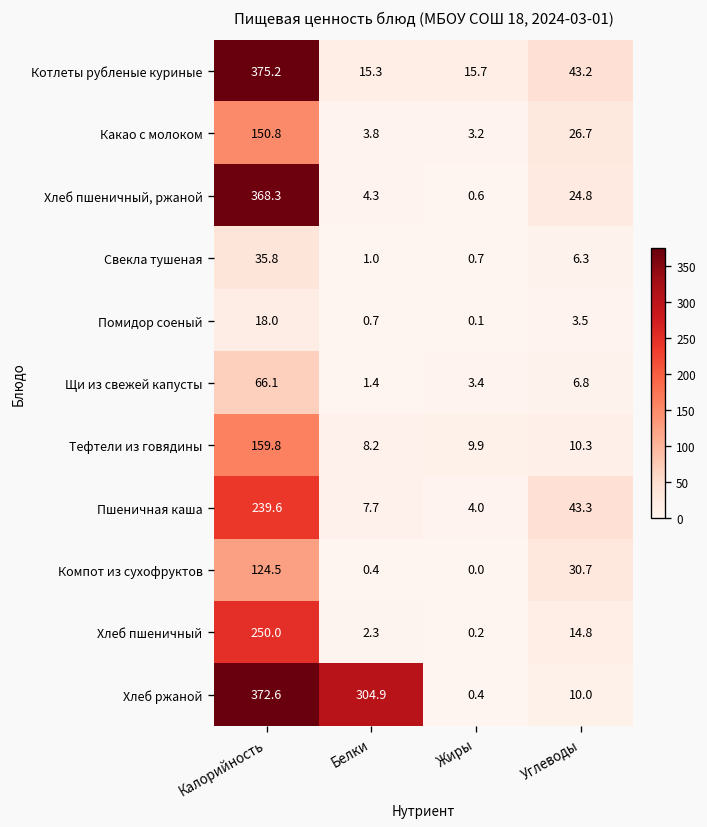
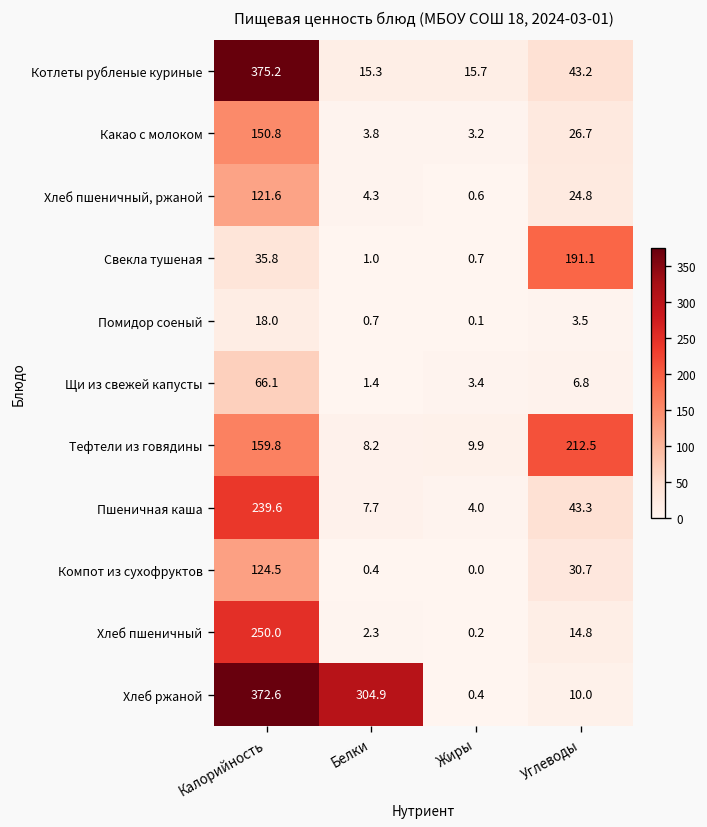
Хлеб пшеничный, ржаной, Калорийность: 368.3 -> 121.6
Свекла тушеная, Углеводы: 6.3 -> 191.1
Тефтели из говядины, Углеводы: 10.3 -> 212.5
